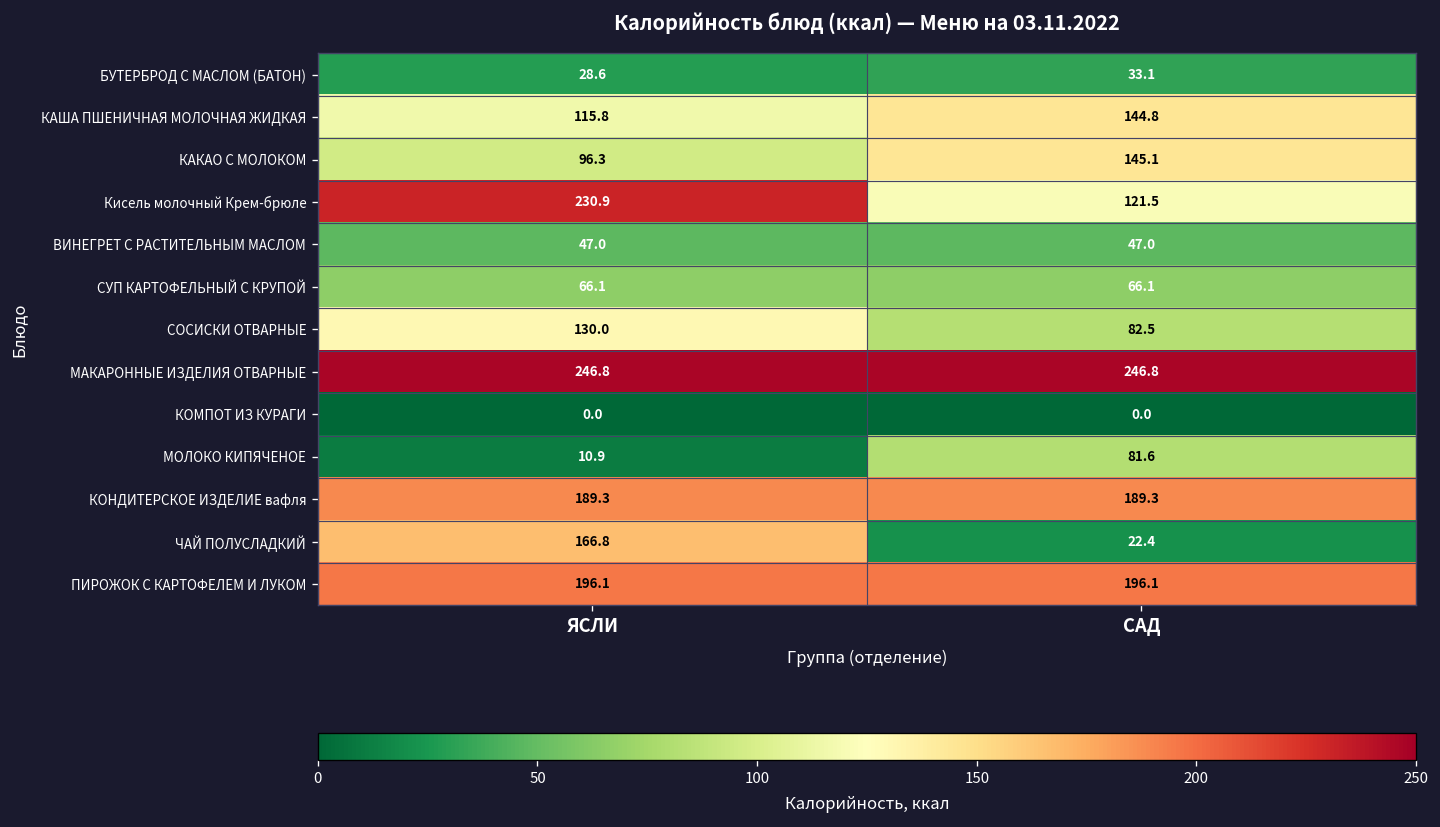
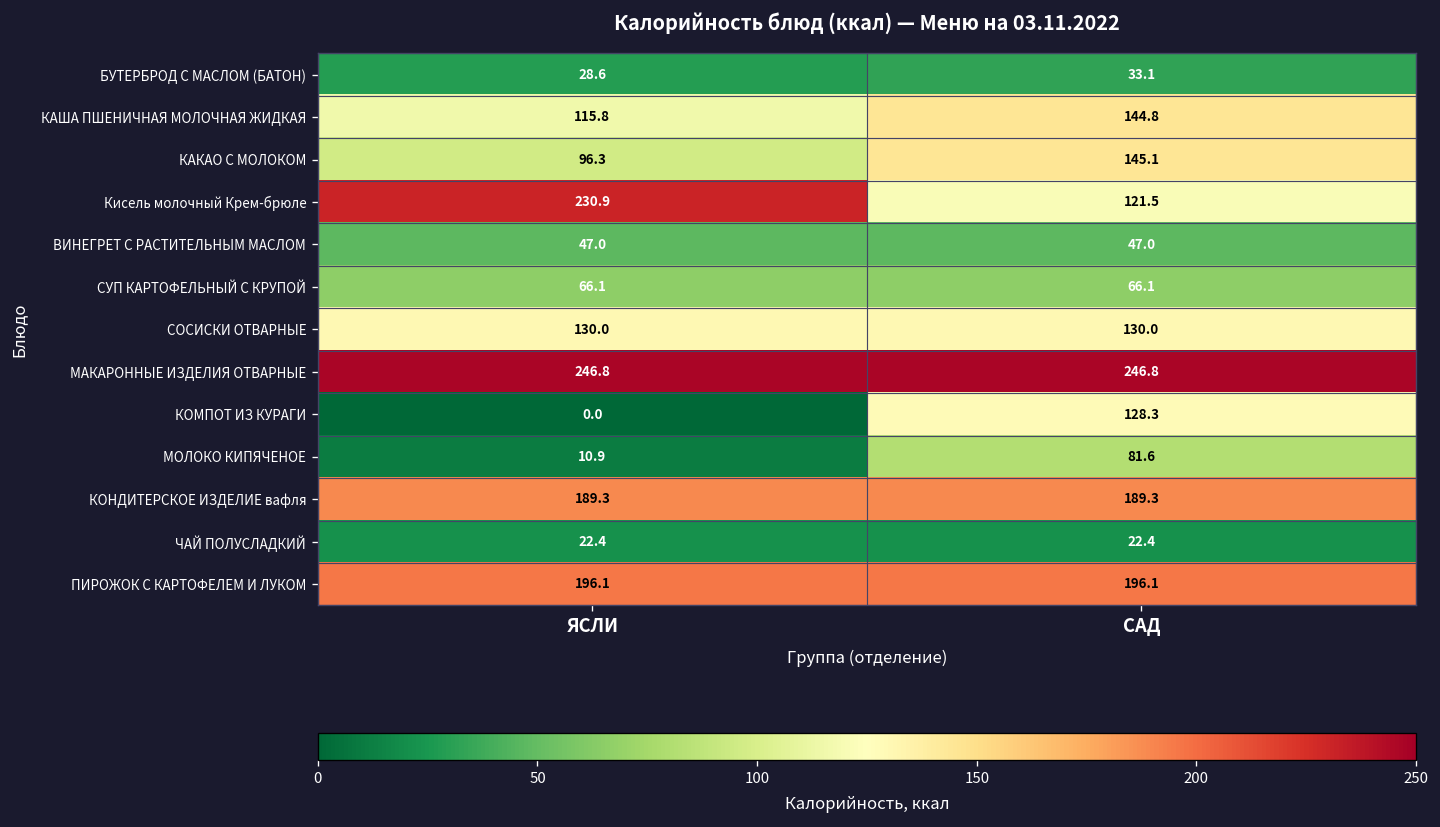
СОСИСКИ ОТВАРНЫЕ, САД: 82.5 -> 130.0
КОМПОТ ИЗ КУРАГИ, САД: 0.0 -> 128.3
ЧАЙ ПОЛУСЛАДКИЙ, ЯСЛИ: 166.8 -> 22.4
